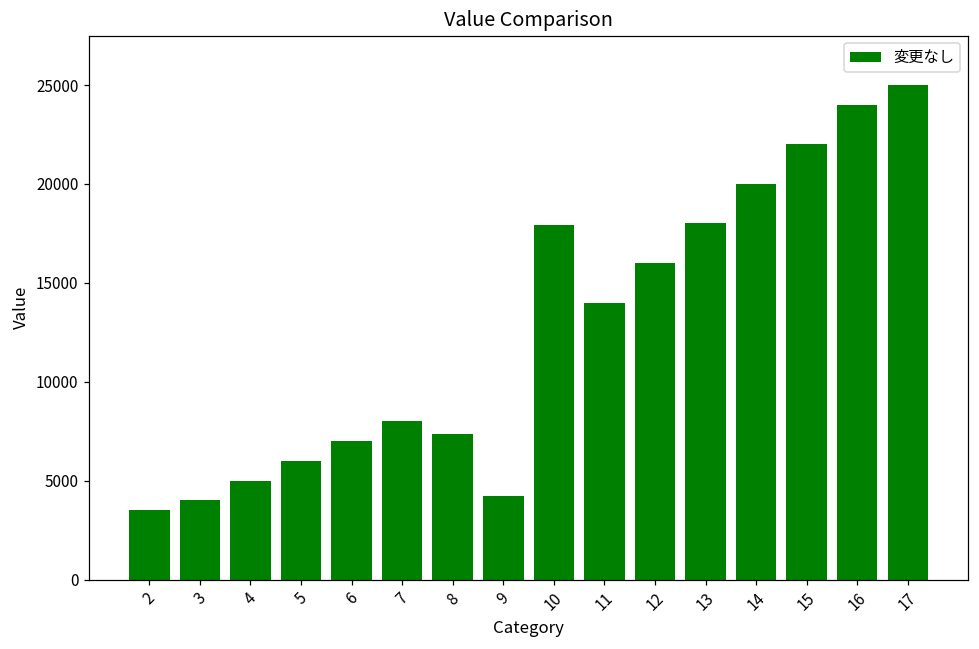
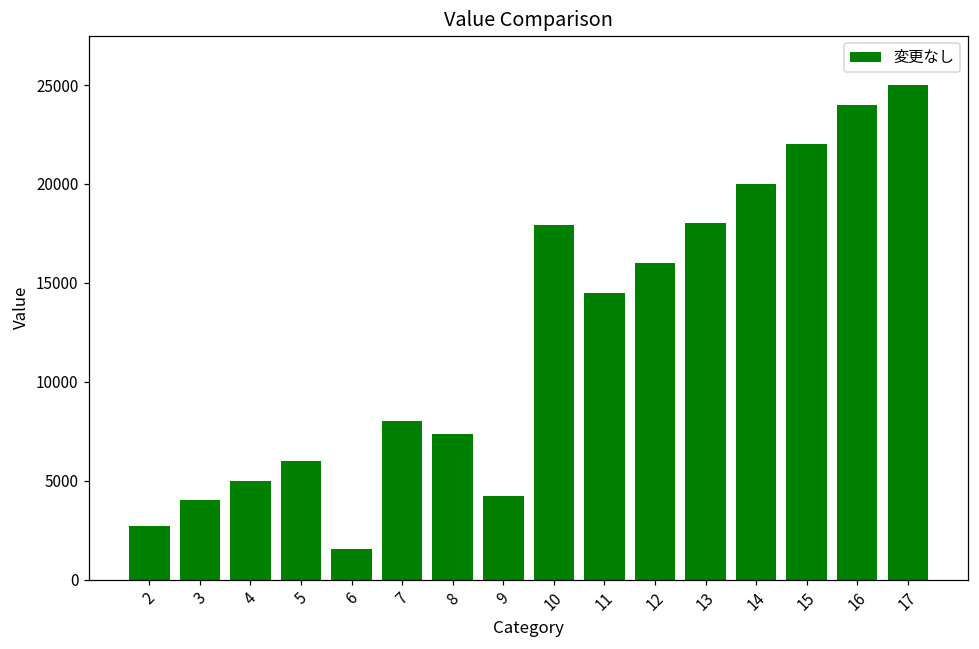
2: 3500 -> 2700
6: 7000 -> 1600
11: 14000 -> 14500
